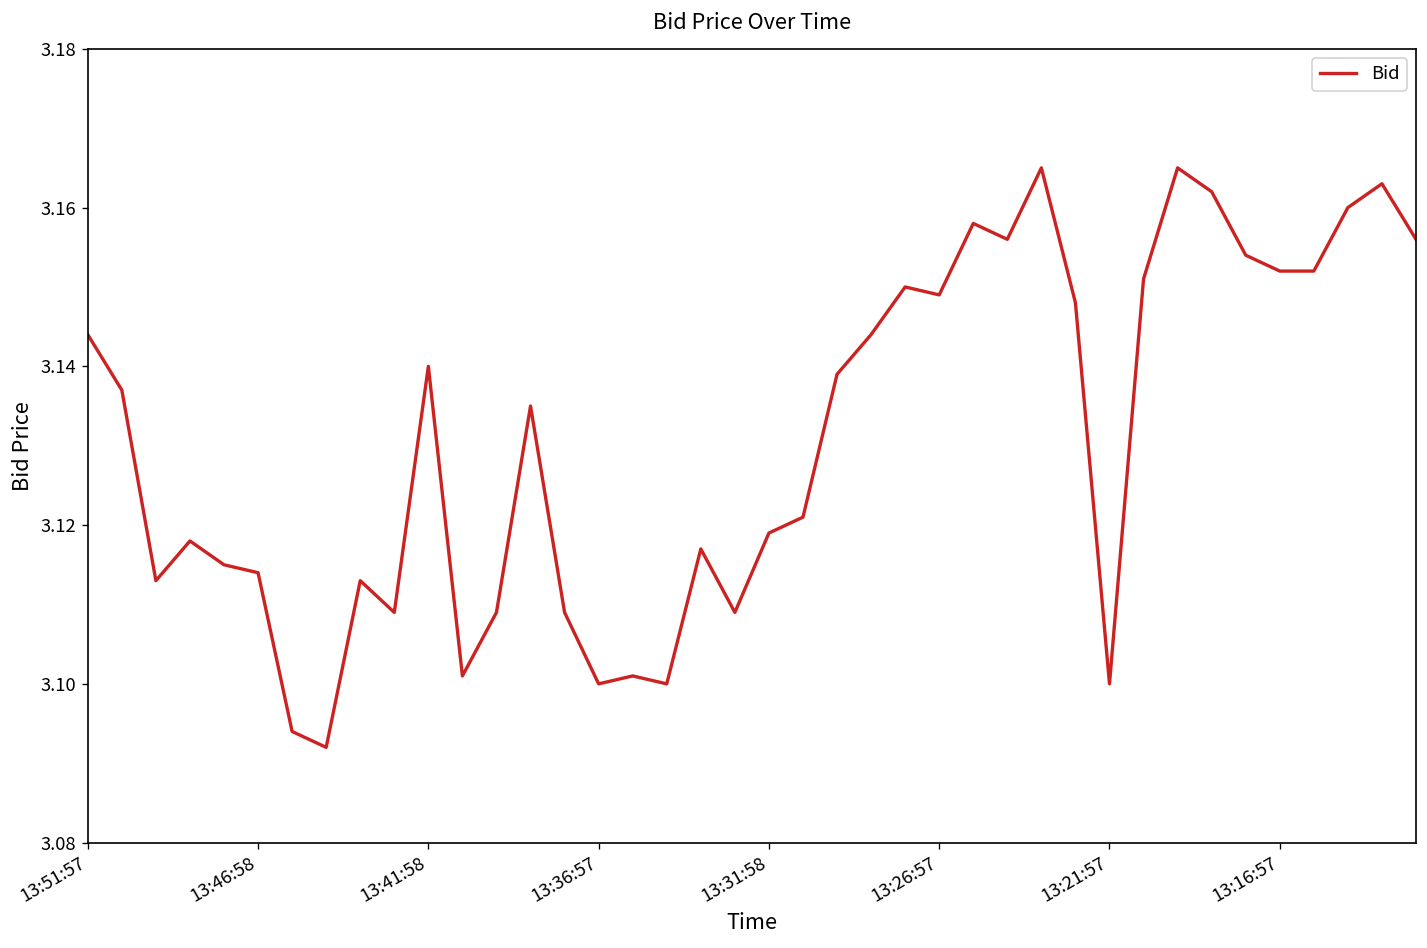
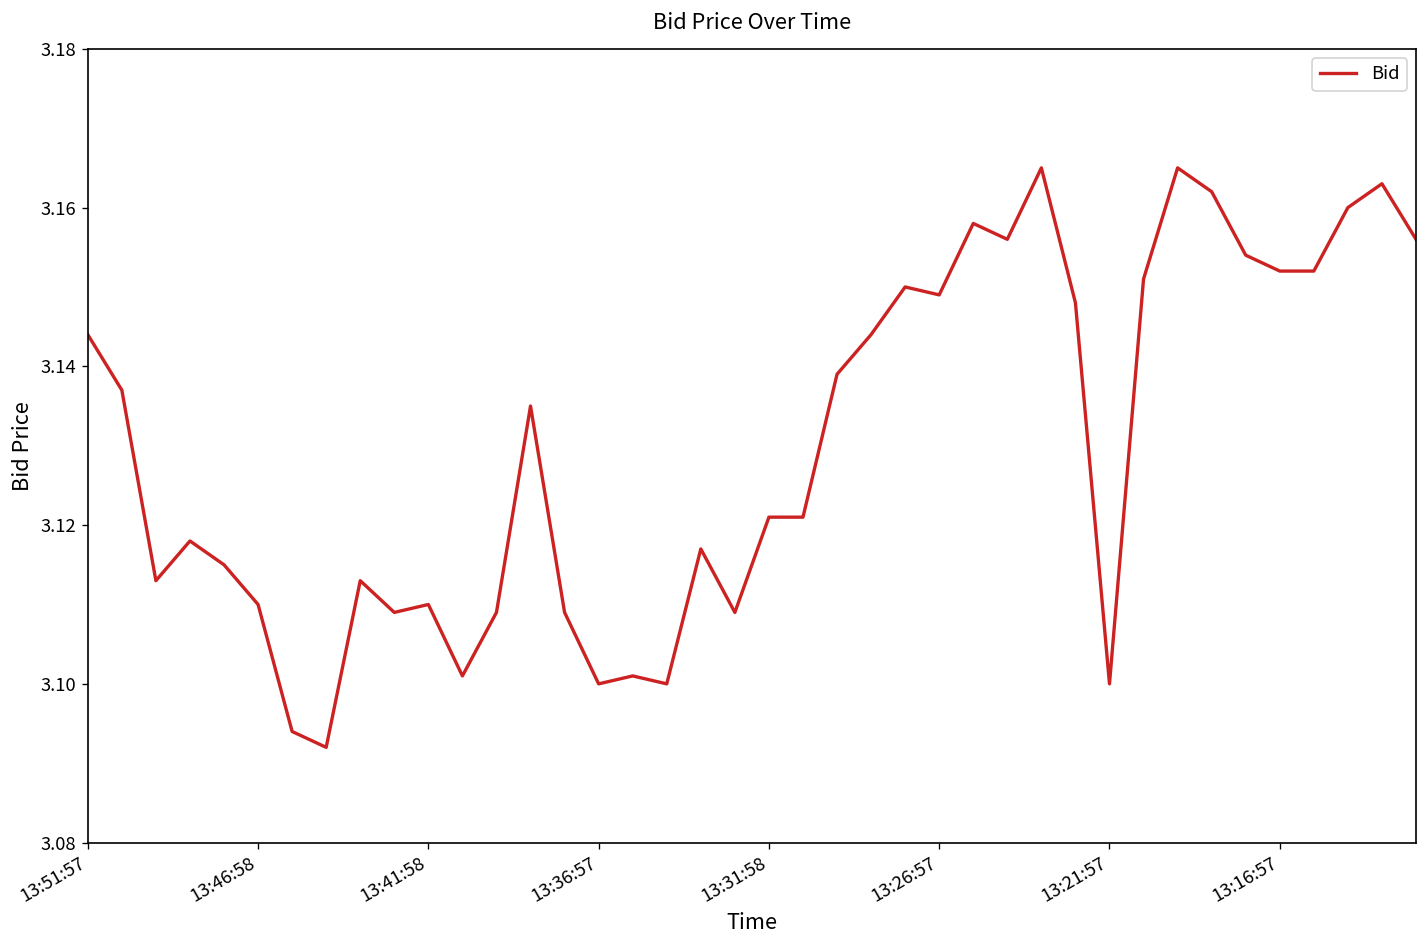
13:46:58: 3.114 -> 3.110
13:41:58: 3.14 -> 3.11
13:31:58: 3.119 -> 3.121
